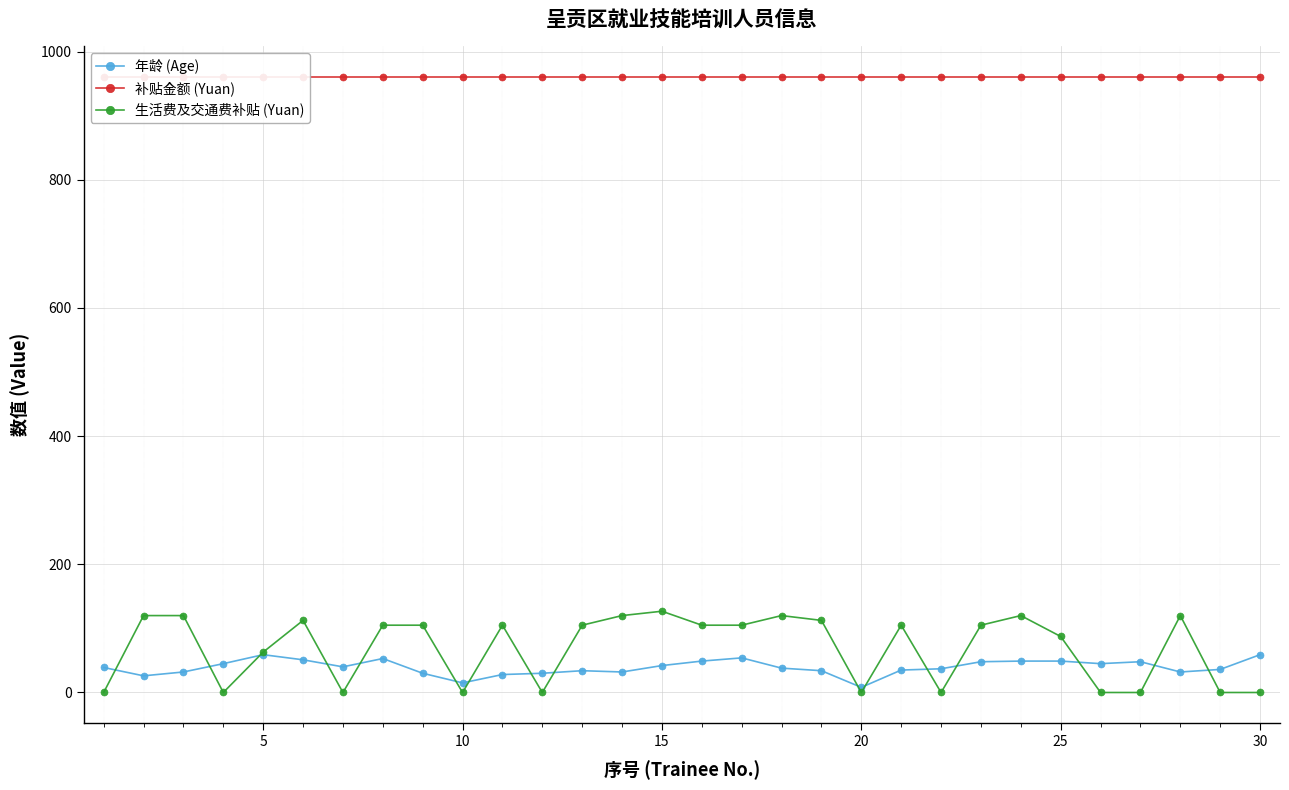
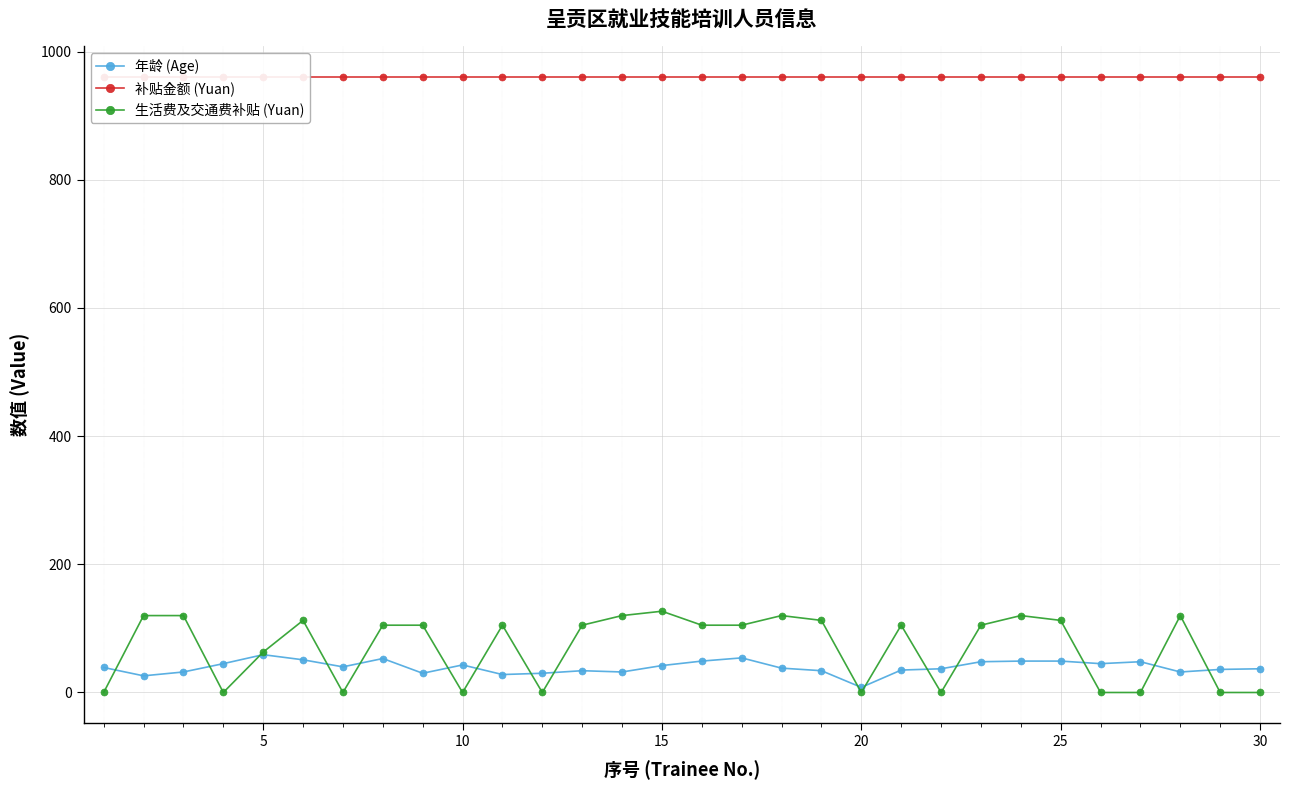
年龄 (Age), 10: 20 -> 40
生活费及交通费补贴 (Yuan), 25: 90 -> 110
年龄 (Age), 30: 60 -> 40
